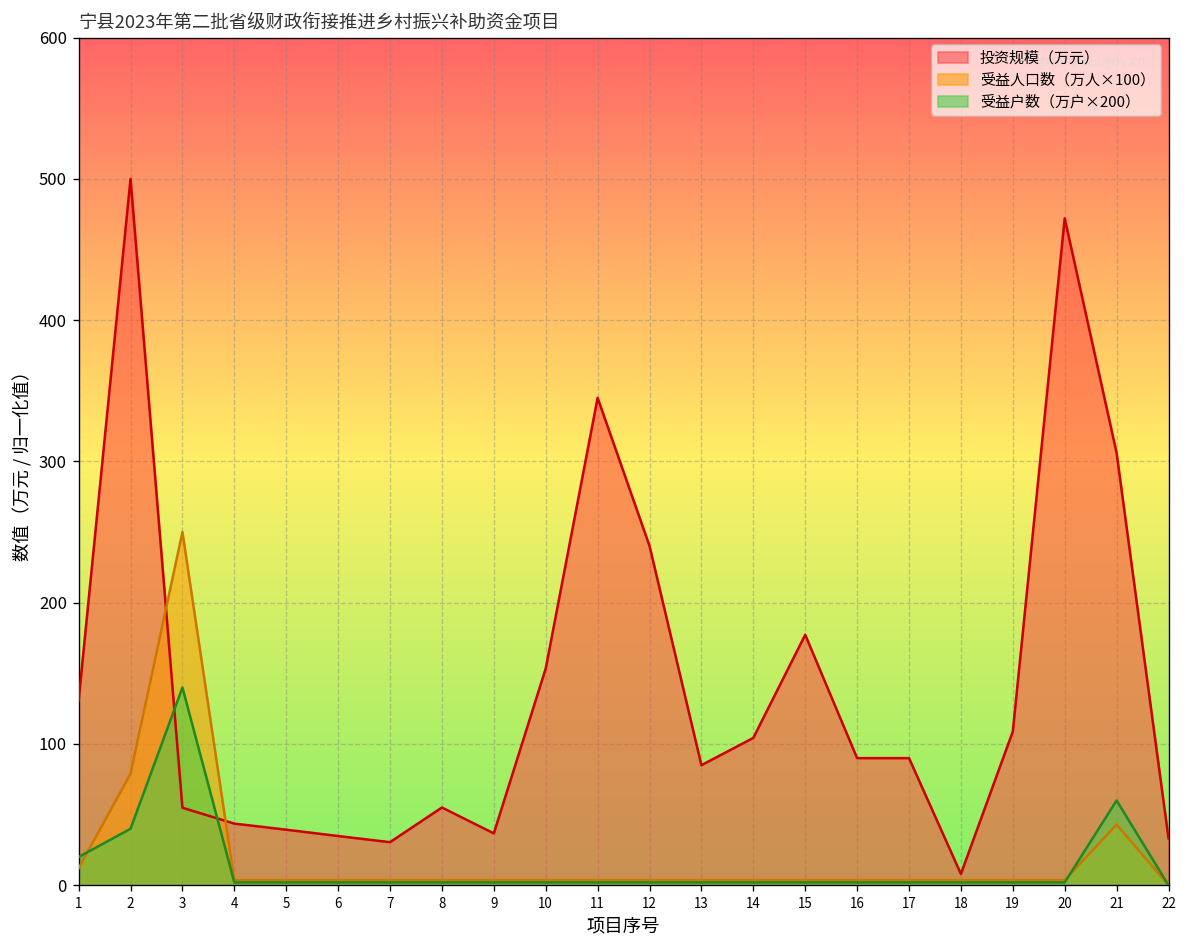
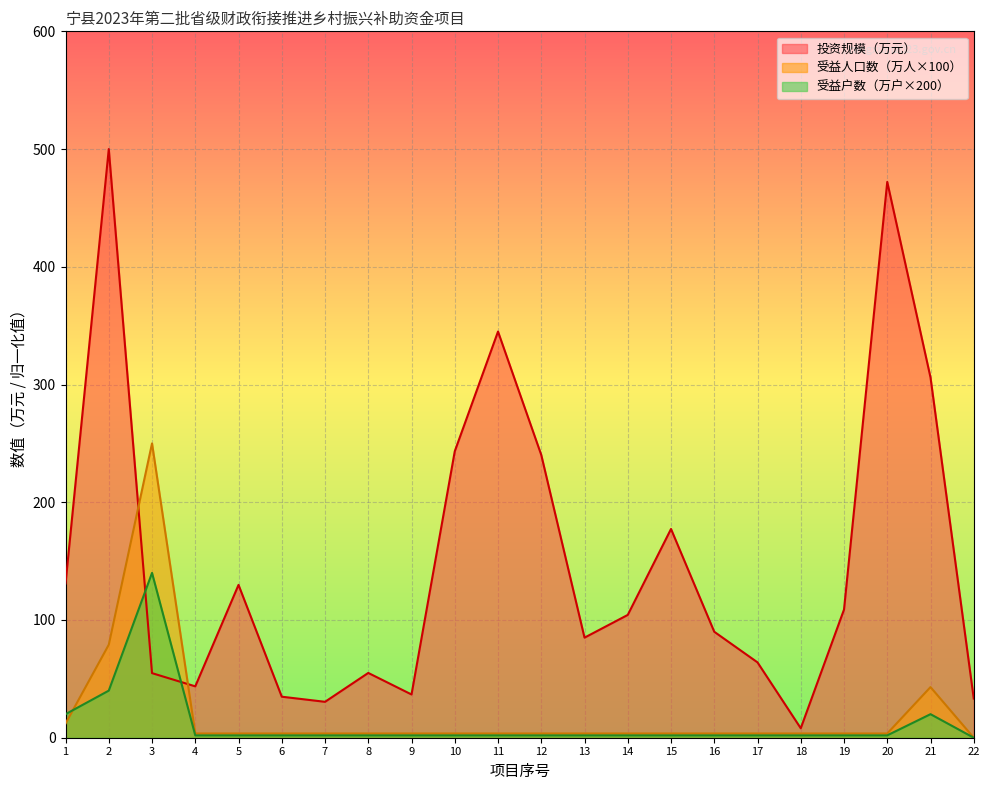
投资规模（万元）, 5: 39 -> 130
投资规模（万元）, 10: 153 -> 243
投资规模（万元）, 17: 90 -> 64
受益户数（万户×200）, 21: 60 -> 20
